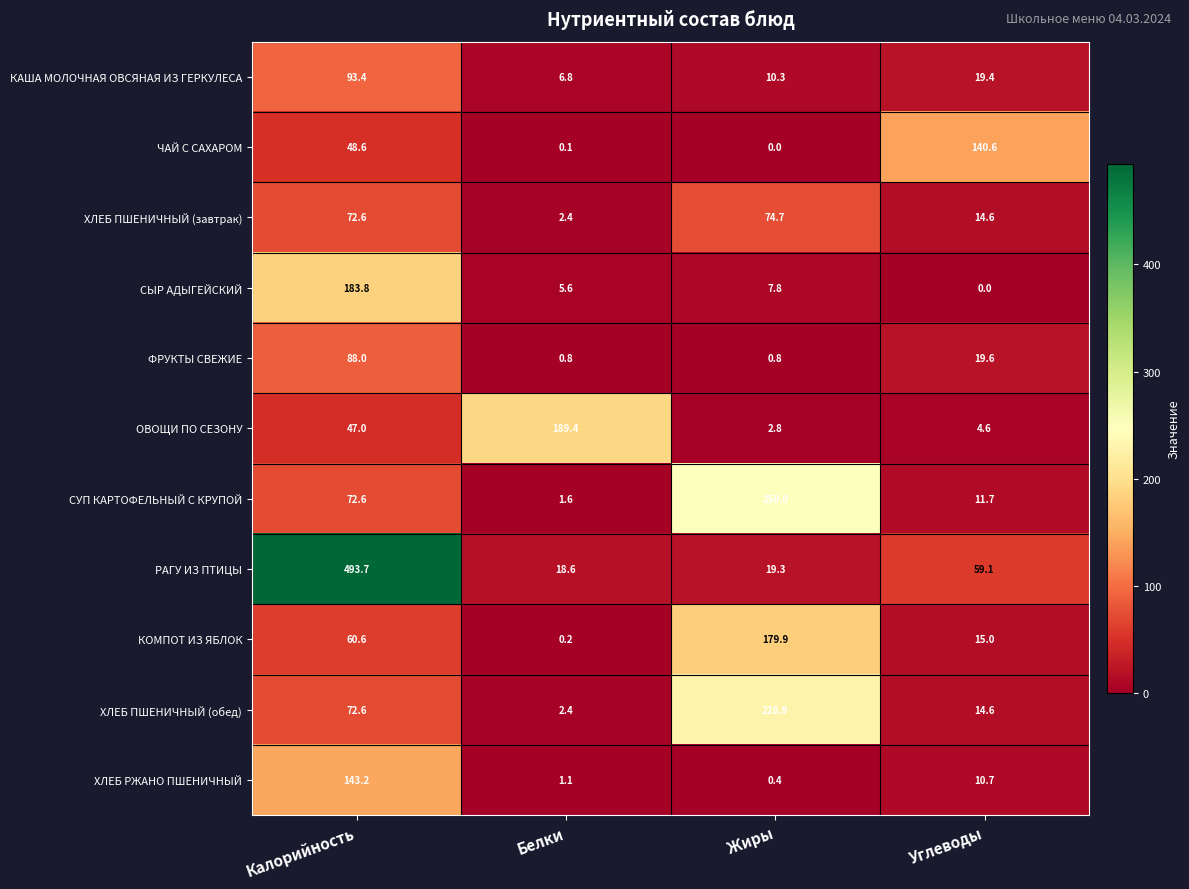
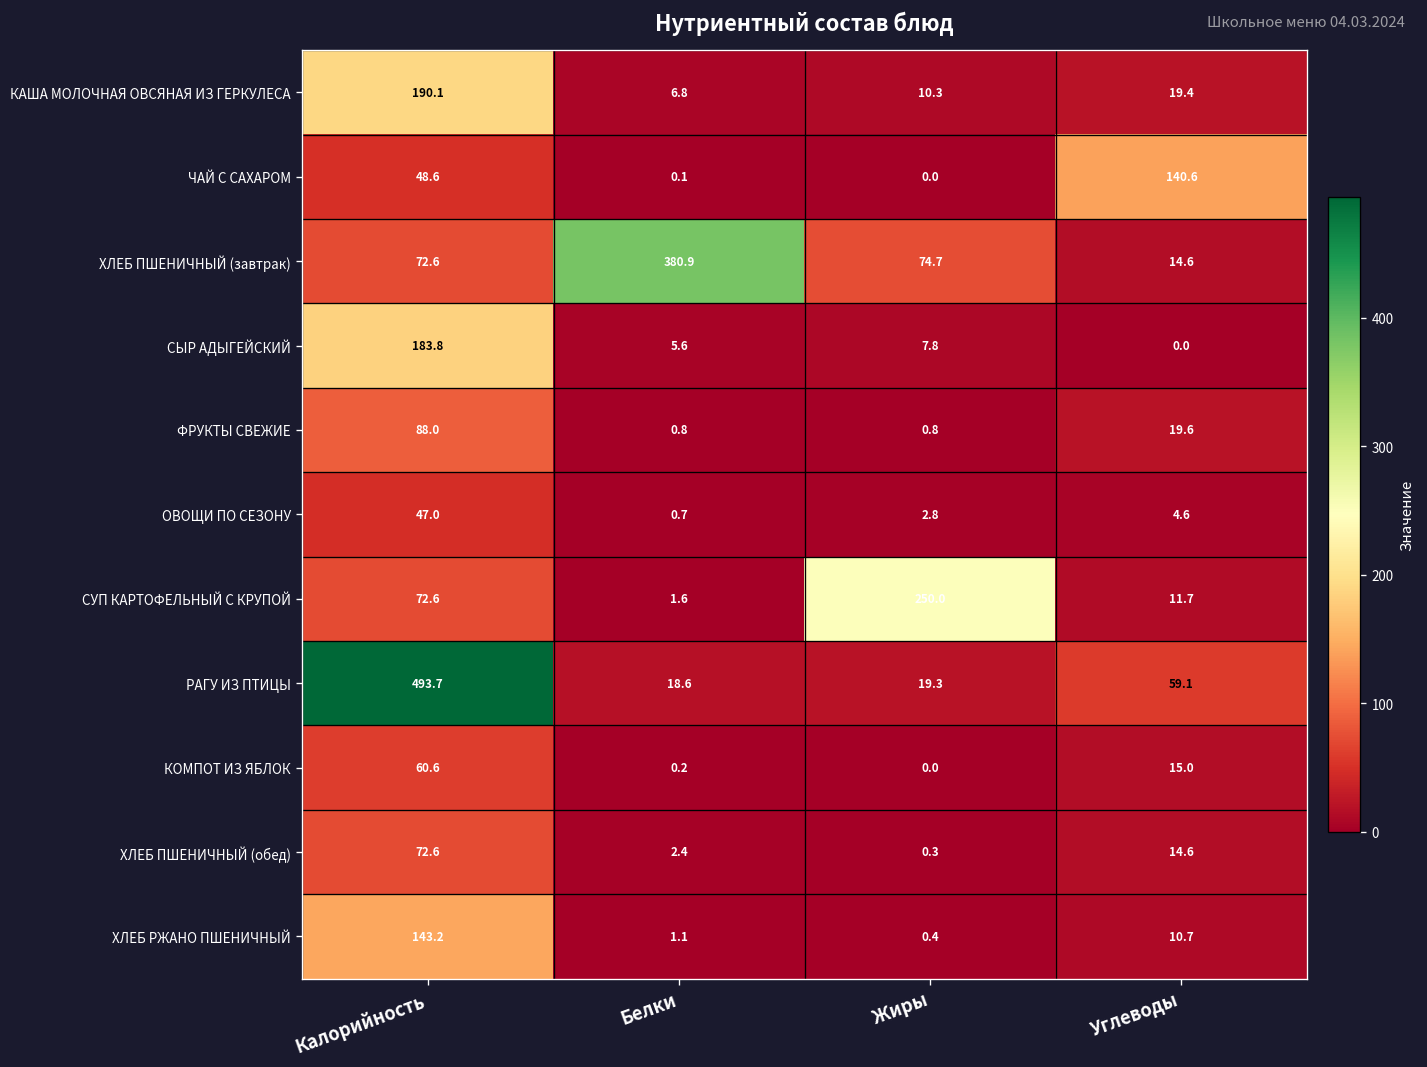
КАША МОЛОЧНАЯ ОВСЯНАЯ ИЗ ГЕРКУЛЕСА, Калорийность: 93.4 -> 190.1
ХЛЕБ ПШЕНИЧНЫЙ (завтрак), Белки: 2.4 -> 380.9
ОВОЩИ ПО СЕЗОНУ, Белки: 189.4 -> 0.7
КОМПОТ ИЗ ЯБЛОК, Жиры: 179.9 -> 0.0
ХЛЕБ ПШЕНИЧНЫЙ (обед), Жиры: 228.9 -> 0.3
